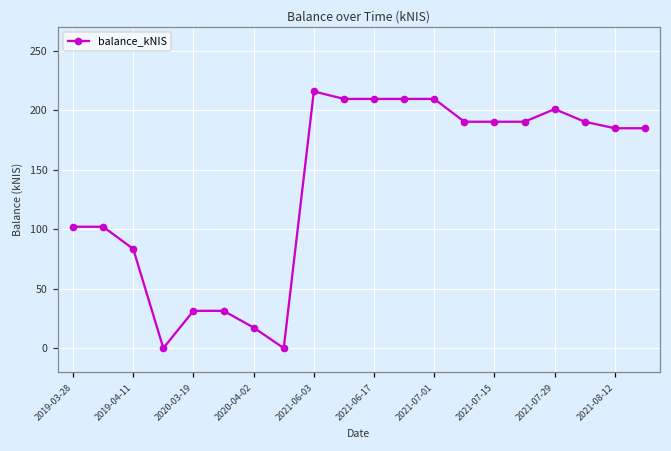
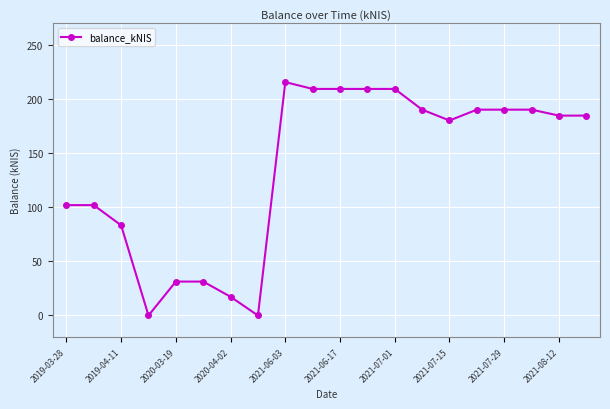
2021-07-15: 190 -> 180
2021-07-29: 201 -> 190
